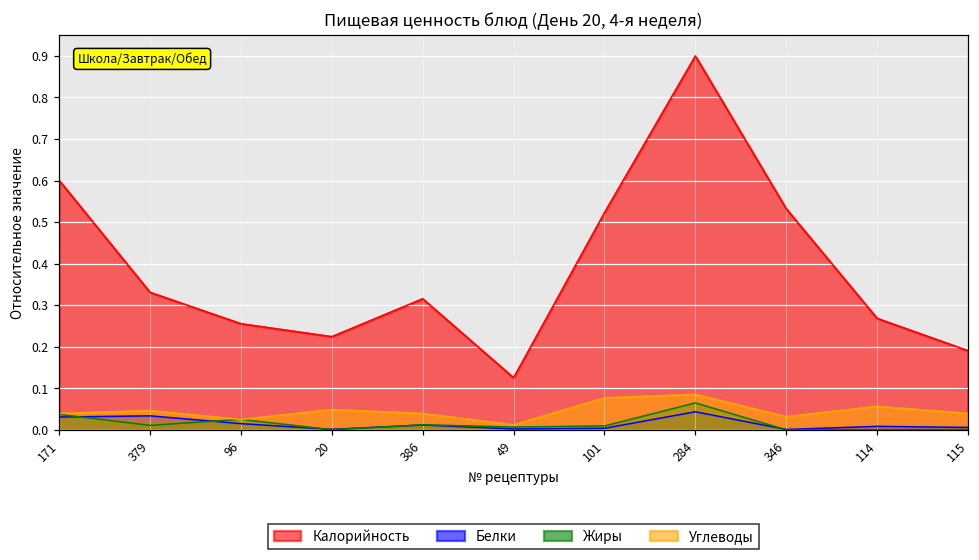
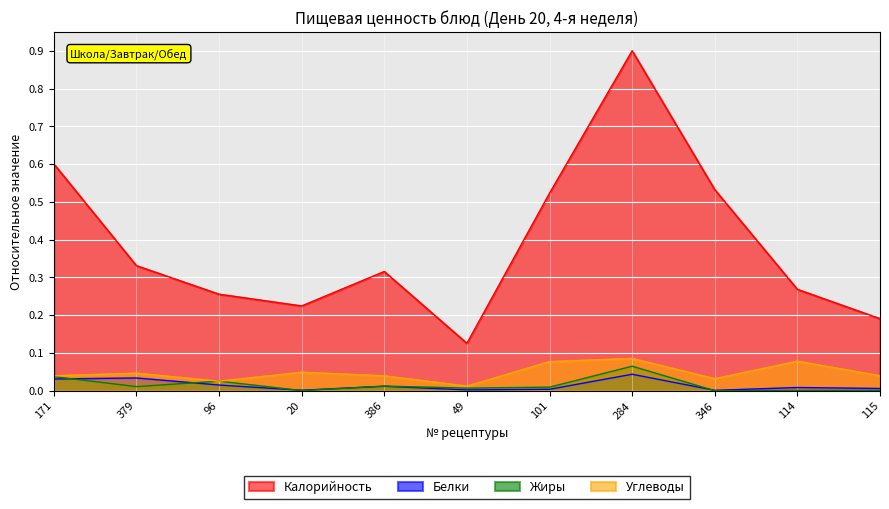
Углеводы, 114: 0.06 -> 0.08
